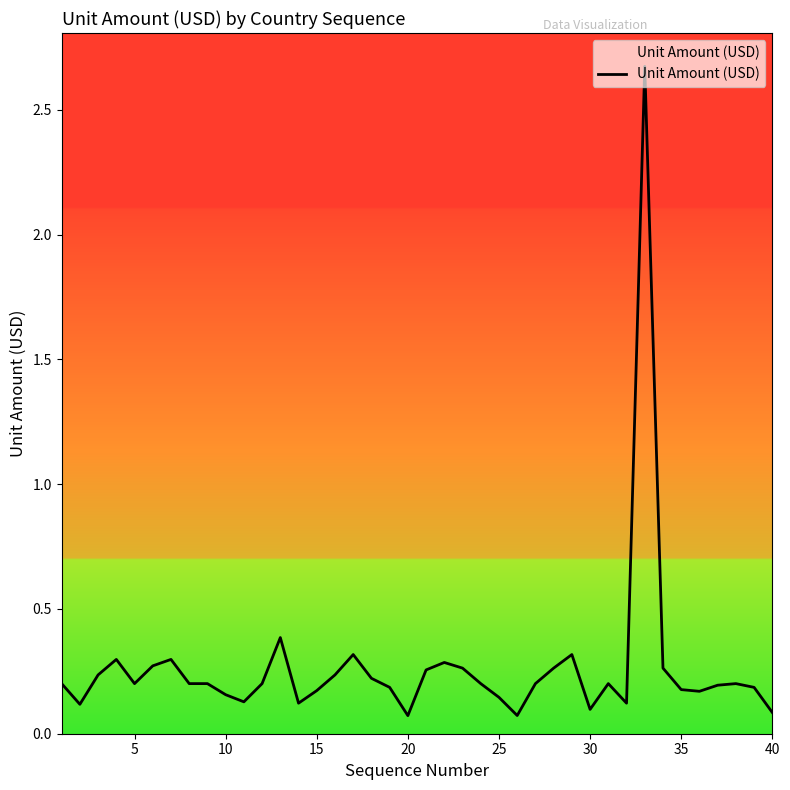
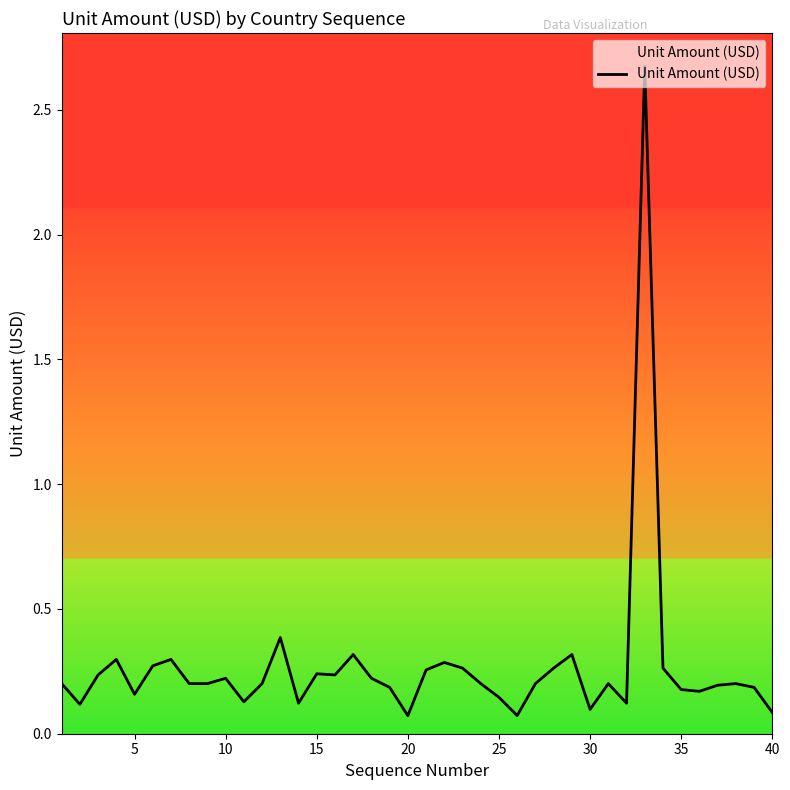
5: 0.20 -> 0.16
10: 0.16 -> 0.22
15: 0.17 -> 0.24
